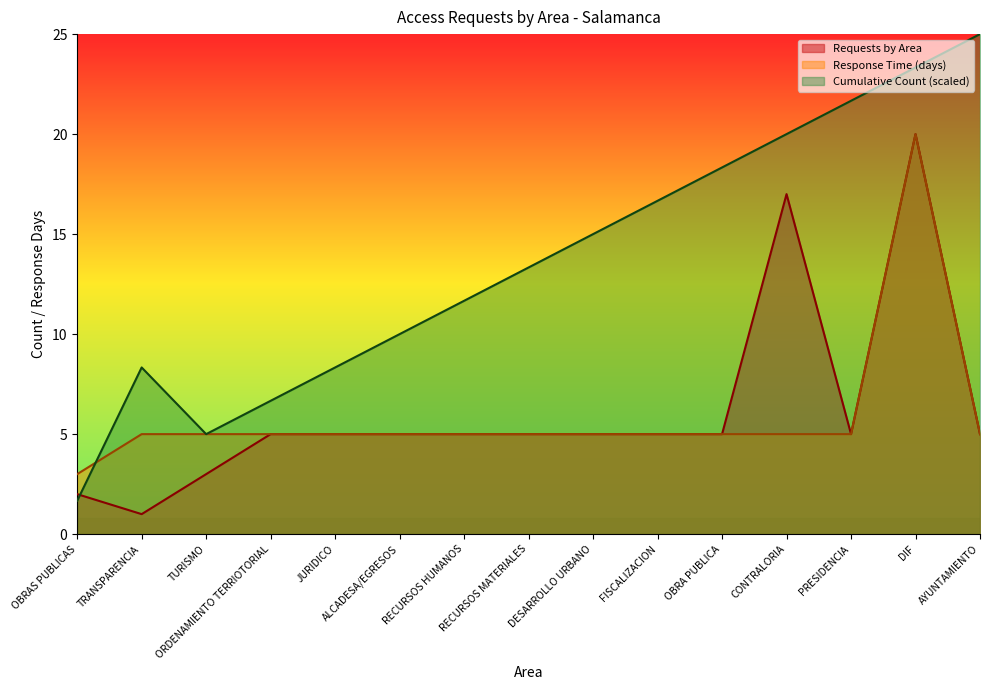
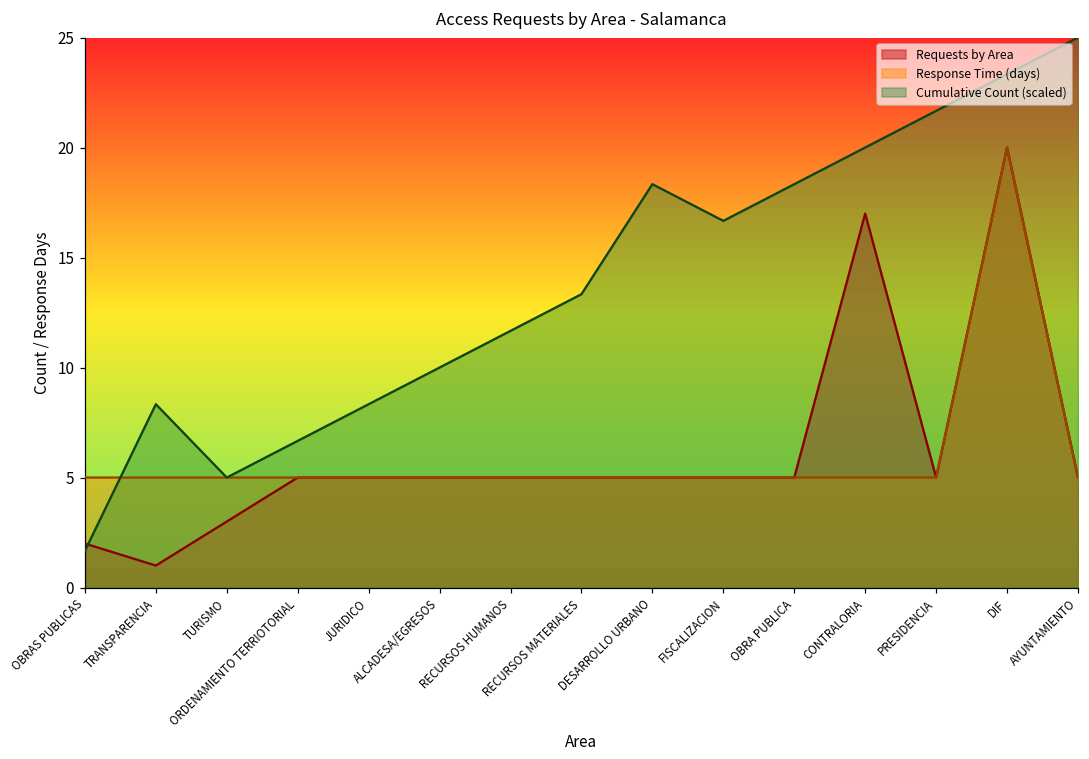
Response Time (days), OBRAS PUBLICAS: 3 -> 5
Cumulative Count (scaled), DESARROLLO URBANO: 15.0 -> 18.3
